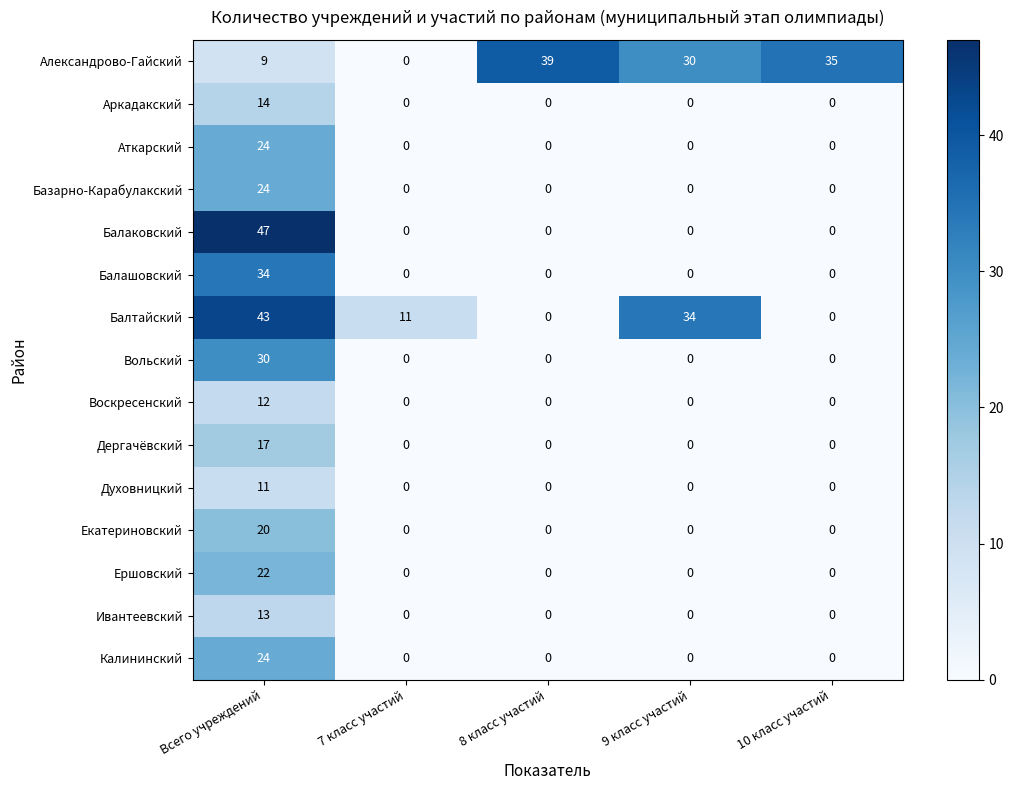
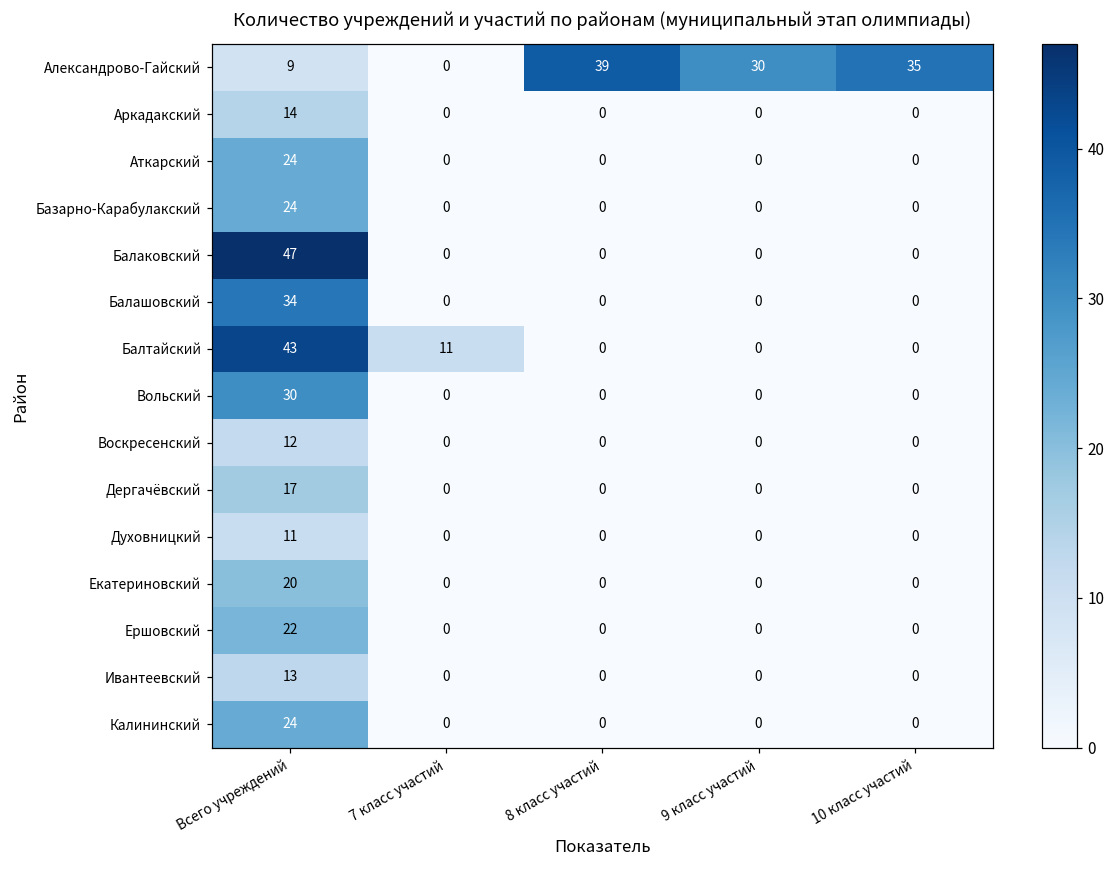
Балтайский, 9 класс участий: 34 -> 0
